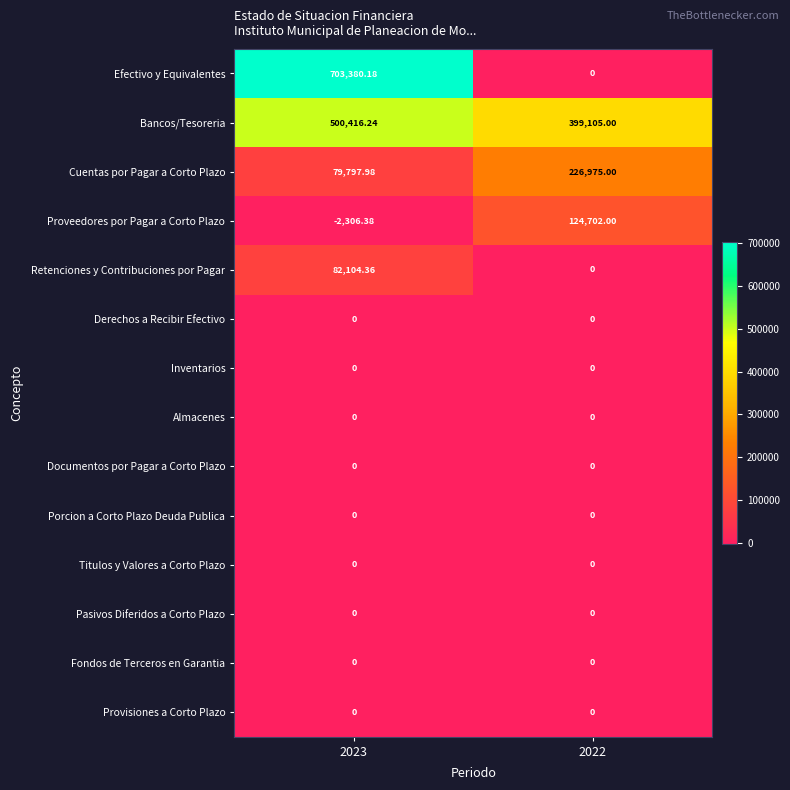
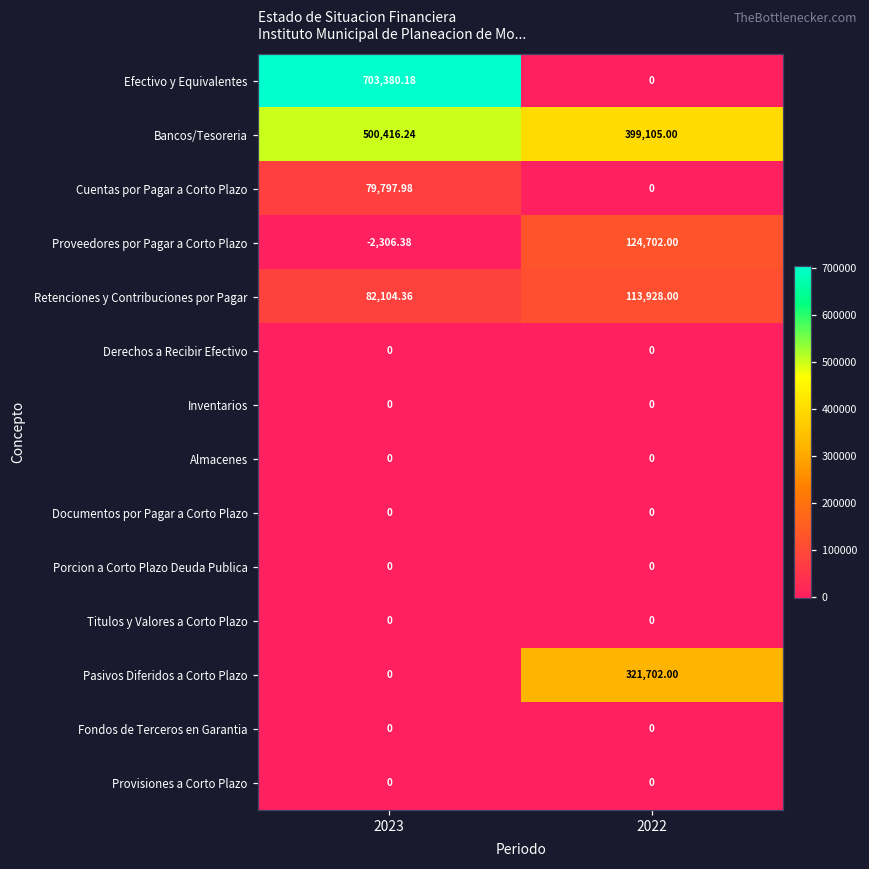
Cuentas por Pagar a Corto Plazo, 2022: 226,975.00 -> 0
Retenciones y Contribuciones por Pagar, 2022: 0 -> 113,928.00
Pasivos Diferidos a Corto Plazo, 2022: 0 -> 321,702.00
